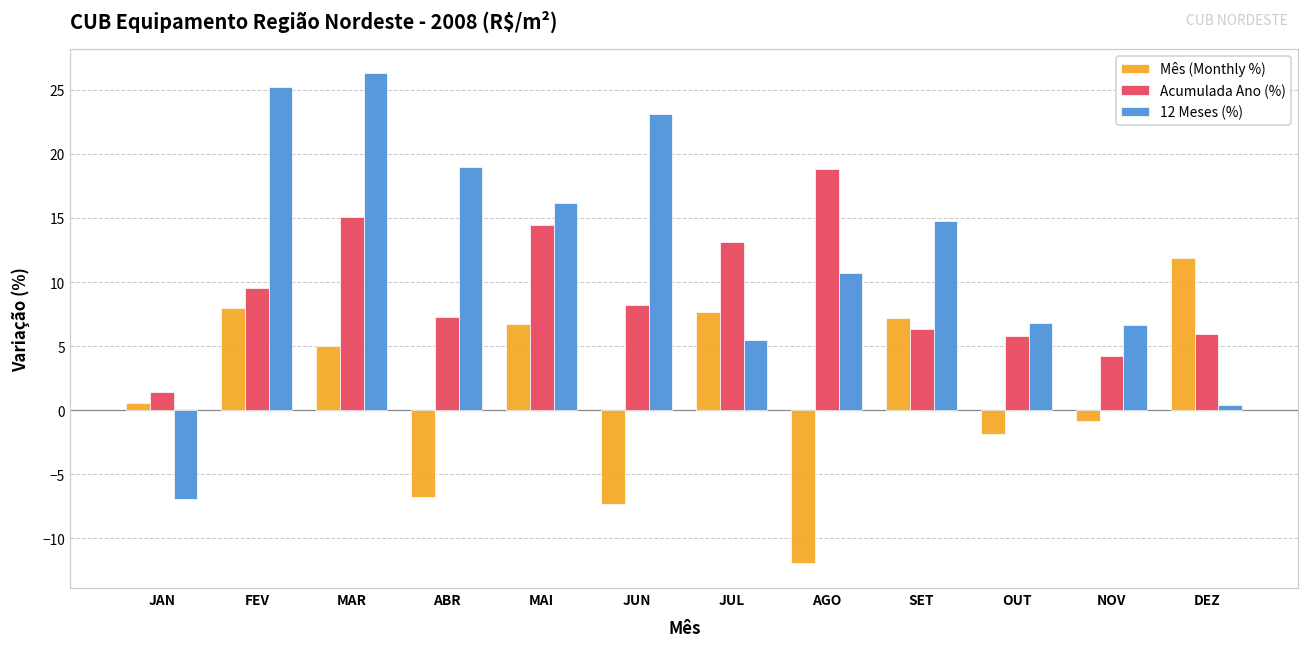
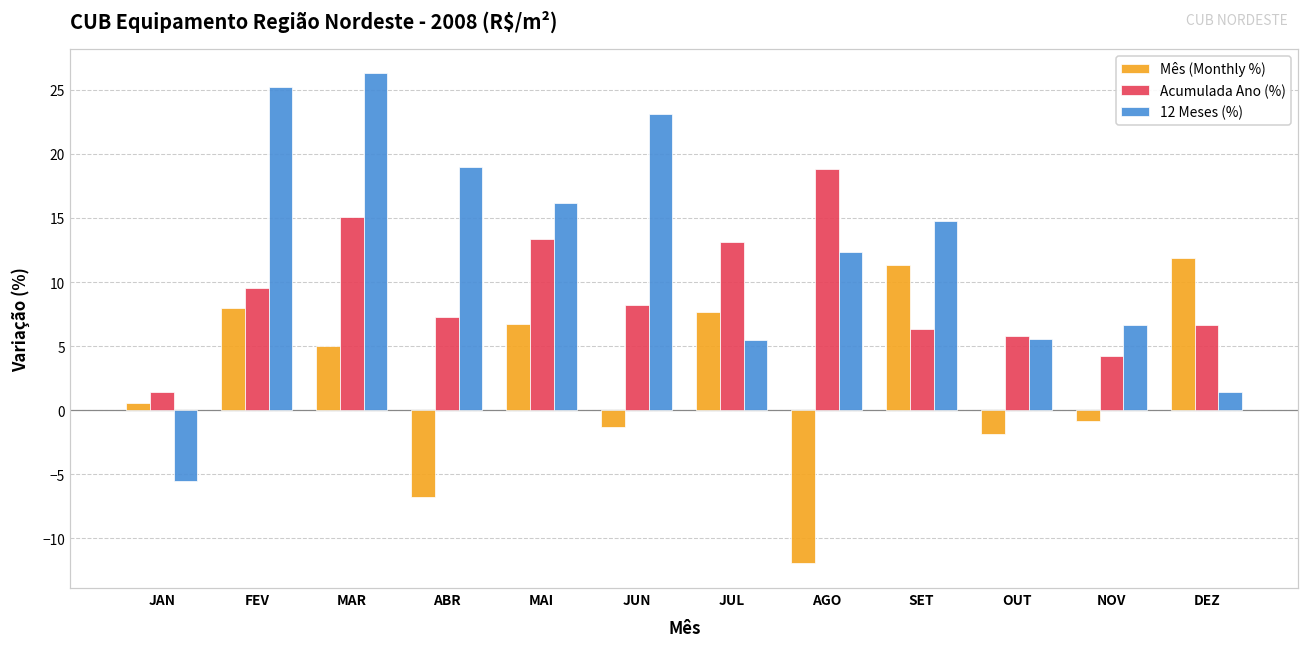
12 Meses (%), JAN: -6.9 -> -5.5
Acumulada Ano (%), MAI: 14.5 -> 13.3
Mês (Monthly %), JUN: -7.3 -> -1.3
12 Meses (%), AGO: 10.7 -> 12.4
Mês (Monthly %), SET: 7.2 -> 11.3
12 Meses (%), OUT: 6.8 -> 5.6
Acumulada Ano (%), DEZ: 5.9 -> 6.7
12 Meses (%), DEZ: 0.4 -> 1.5
